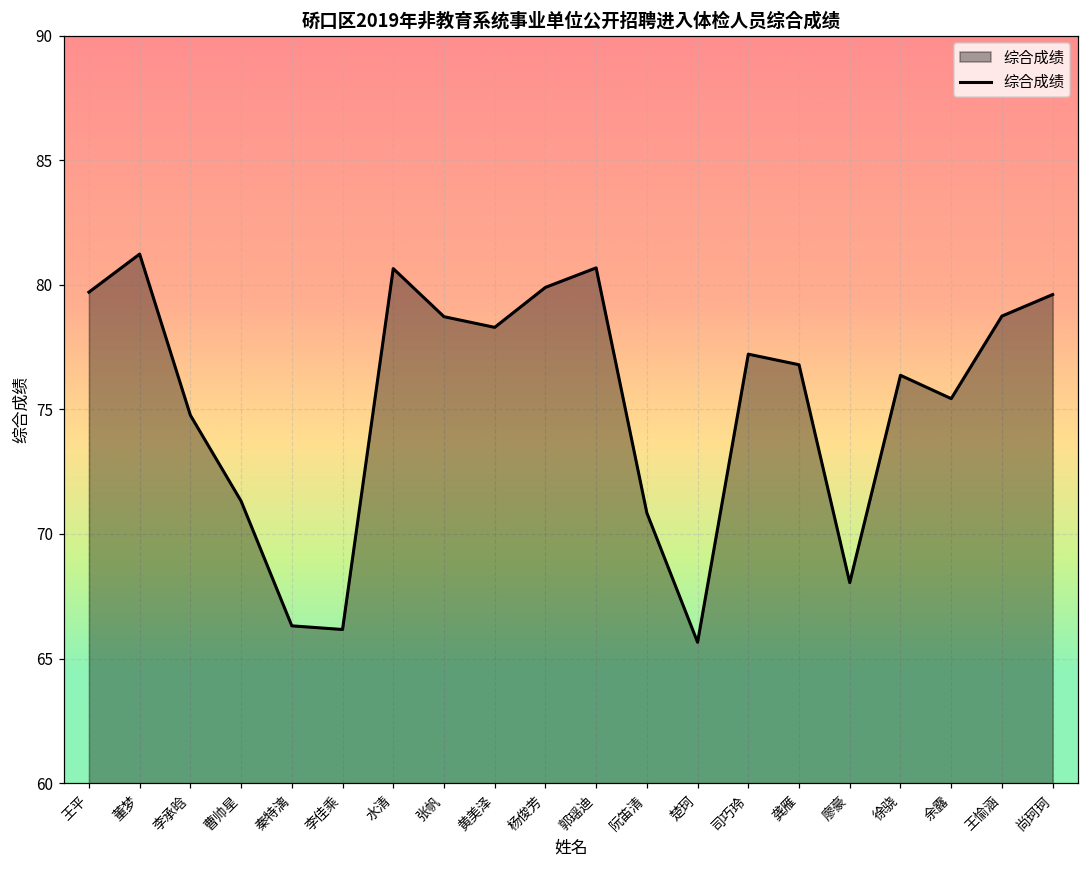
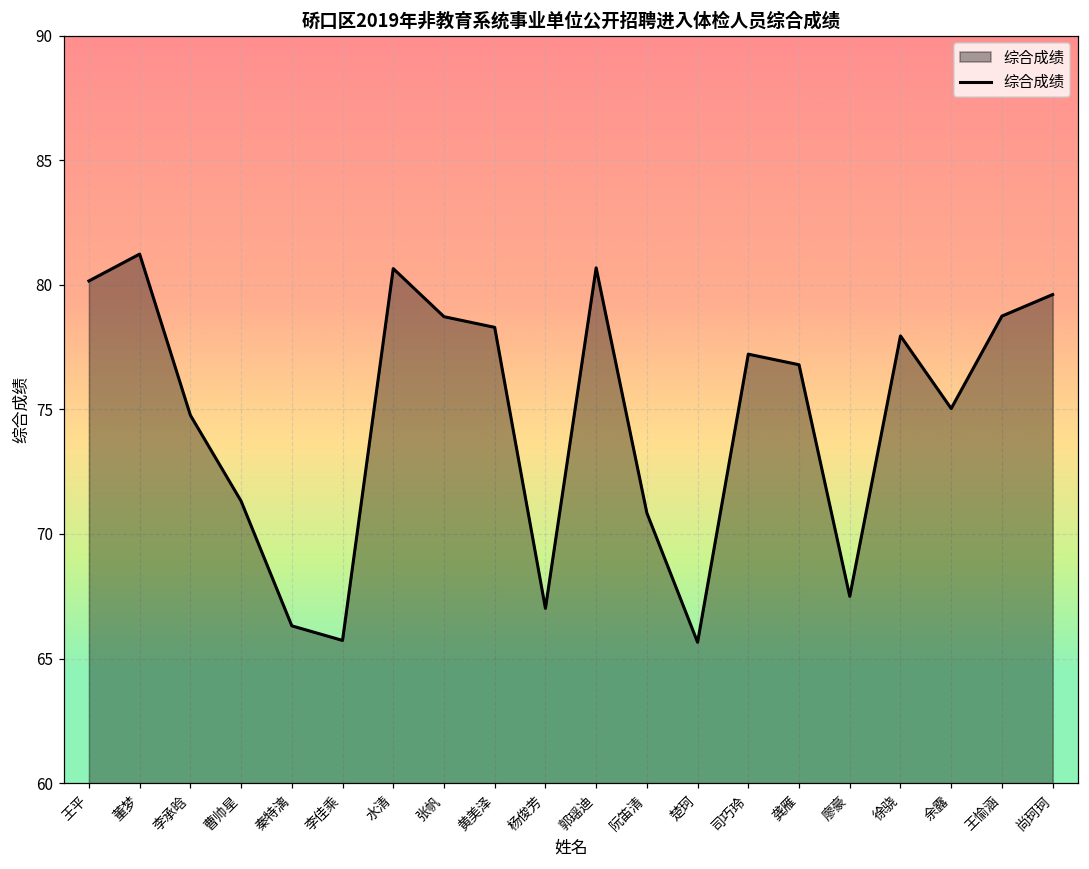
王平: 79.7 -> 80.2
李佳乘: 66.2 -> 65.7
杨俊芳: 79.9 -> 67.0
廖豪: 68.0 -> 67.5
徐骁: 76.4 -> 77.9
余露: 75.4 -> 75.0
